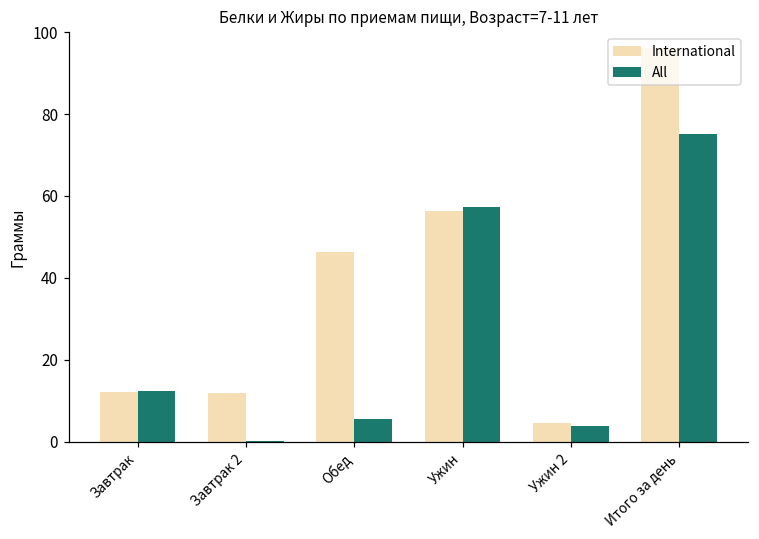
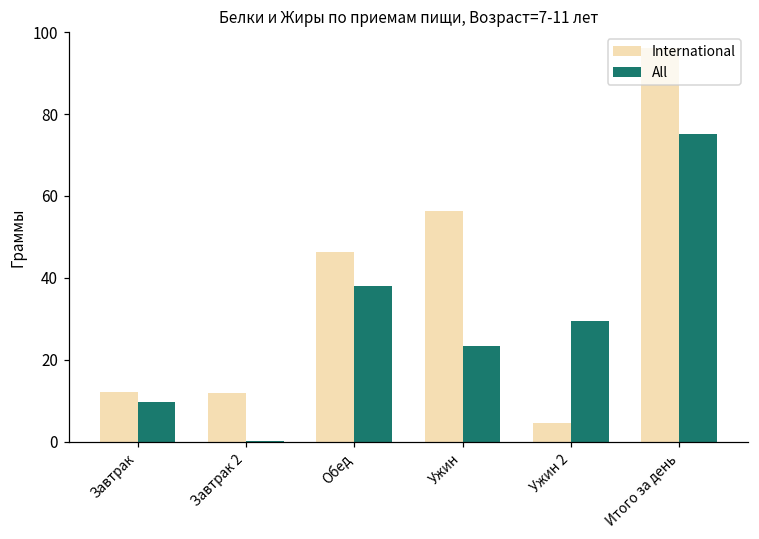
All, Завтрак: 12 -> 10
All, Обед: 6 -> 38
All, Ужин: 57 -> 23
All, Ужин 2: 4 -> 30
